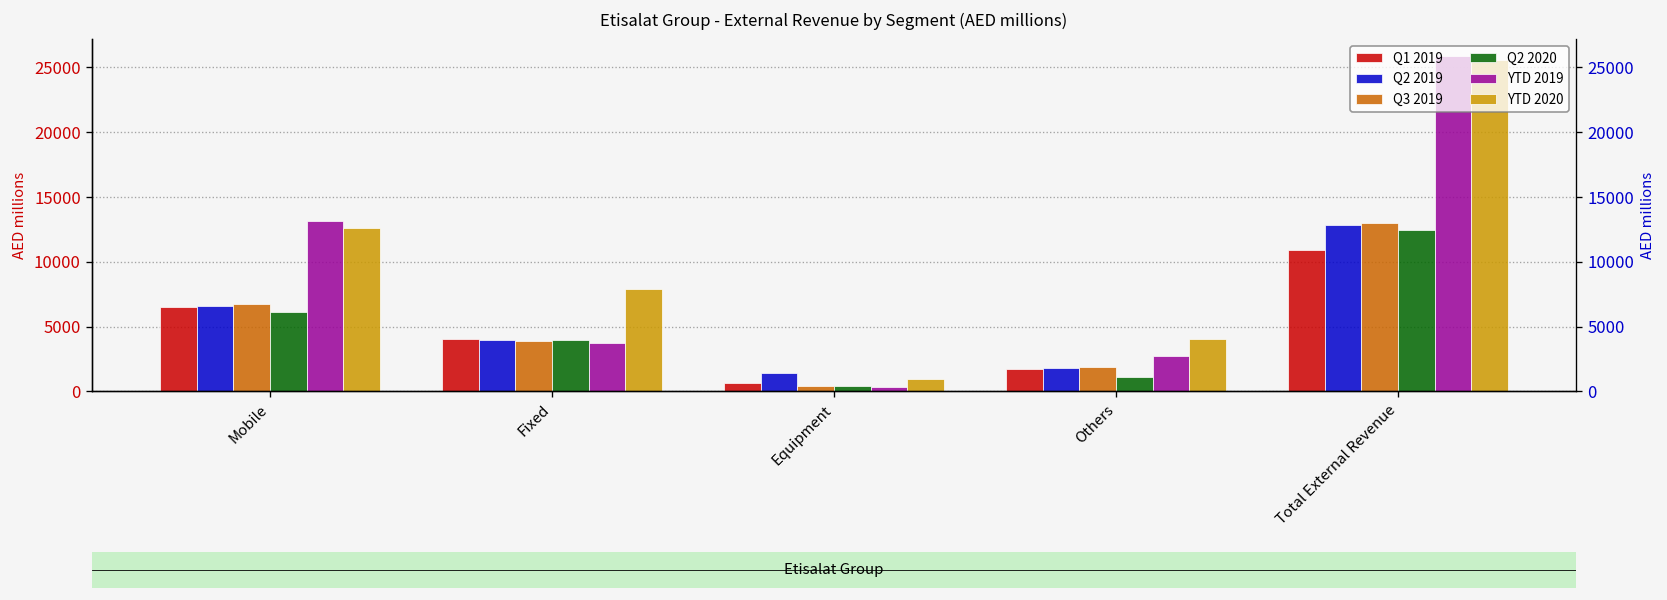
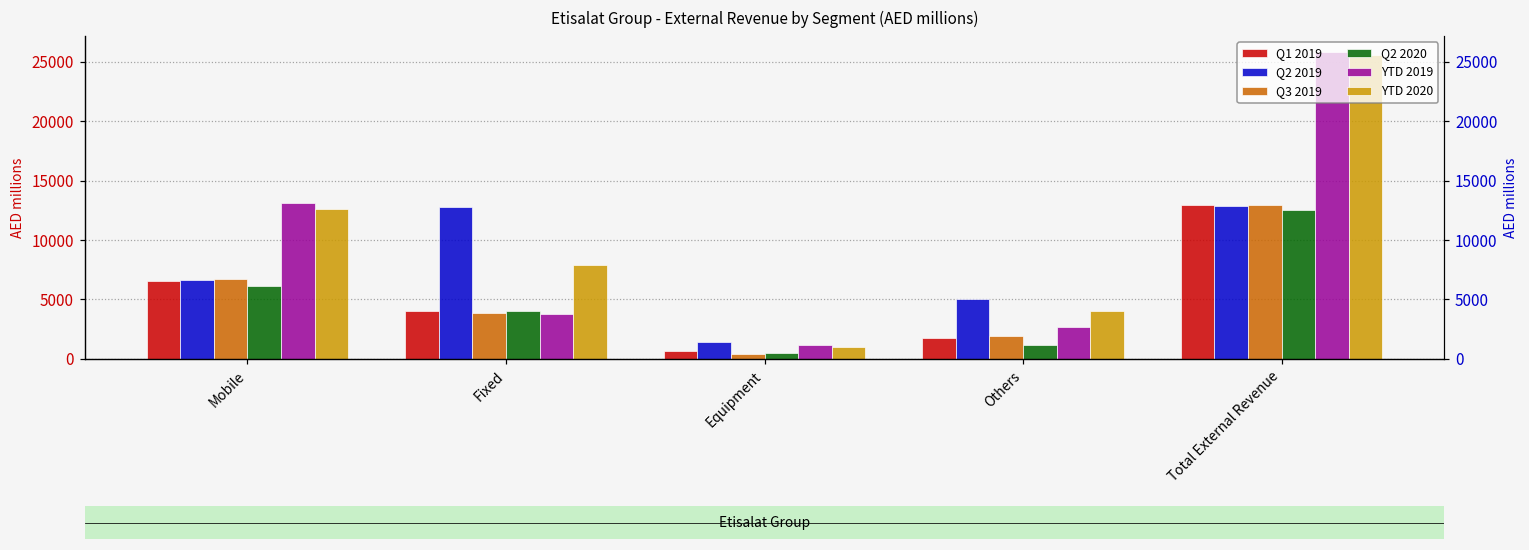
Etisalat Group - External Revenue by Segment (AED millions), Q2 2019, Fixed: 4000 -> 12800
Etisalat Group - External Revenue by Segment (AED millions), YTD 2019, Equipment: 400 -> 1100
Etisalat Group - External Revenue by Segment (AED millions), Q2 2019, Others: 1800 -> 5100
Etisalat Group - External Revenue by Segment (AED millions), Q1 2019, Total External Revenue: 10900 -> 13000
